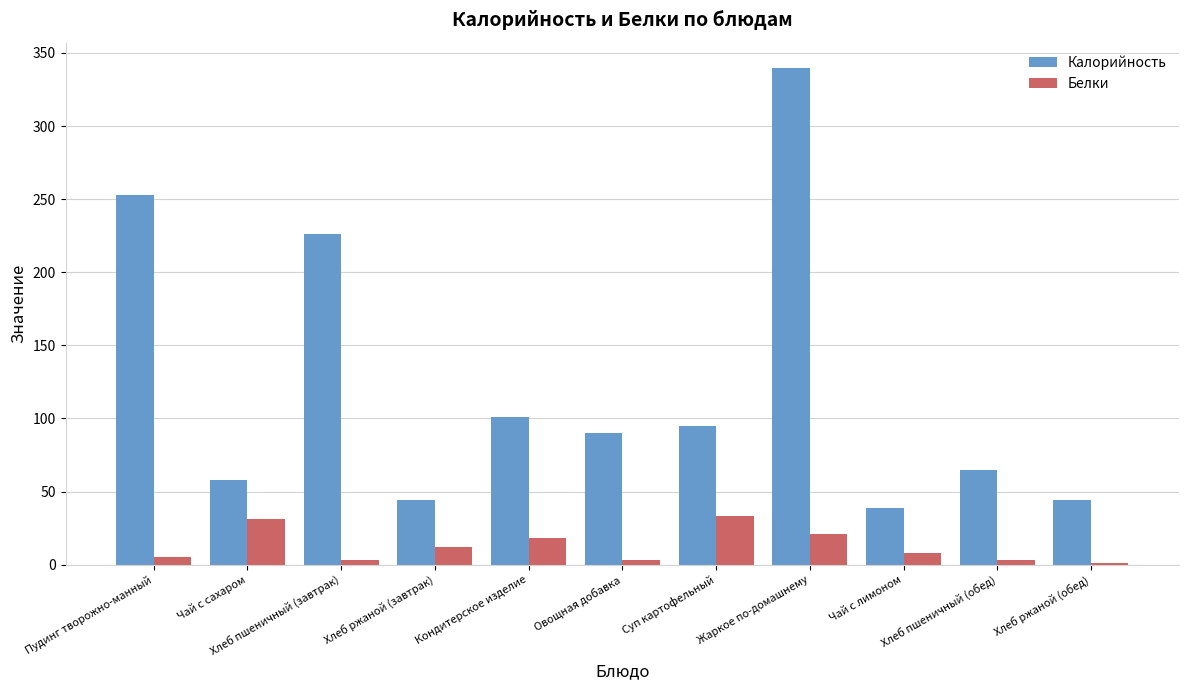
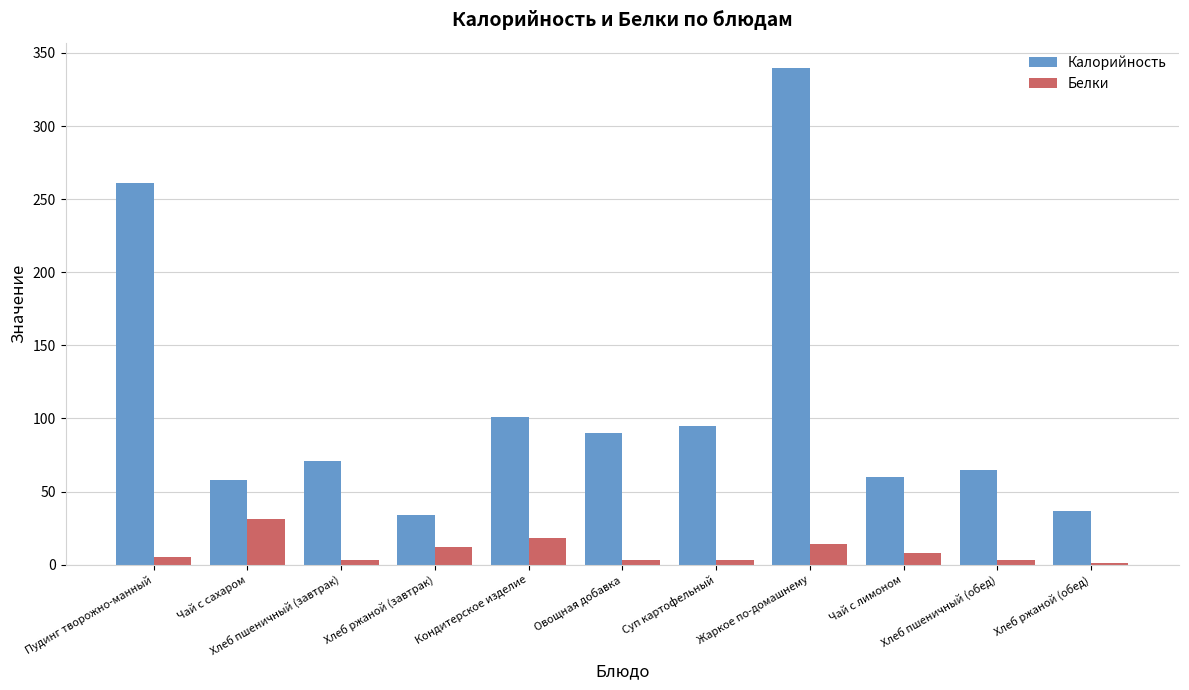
Калорийность, Пудинг творожно-манный: 253 -> 261
Калорийность, Хлеб пшеничный (завтрак): 226 -> 71
Калорийность, Хлеб ржаной (завтрак): 44 -> 34
Белки, Суп картофельный: 33 -> 3
Белки, Жаркое по-домашнему: 21 -> 14
Калорийность, Чай с лимоном: 39 -> 60
Калорийность, Хлеб ржаной (обед): 44 -> 37
